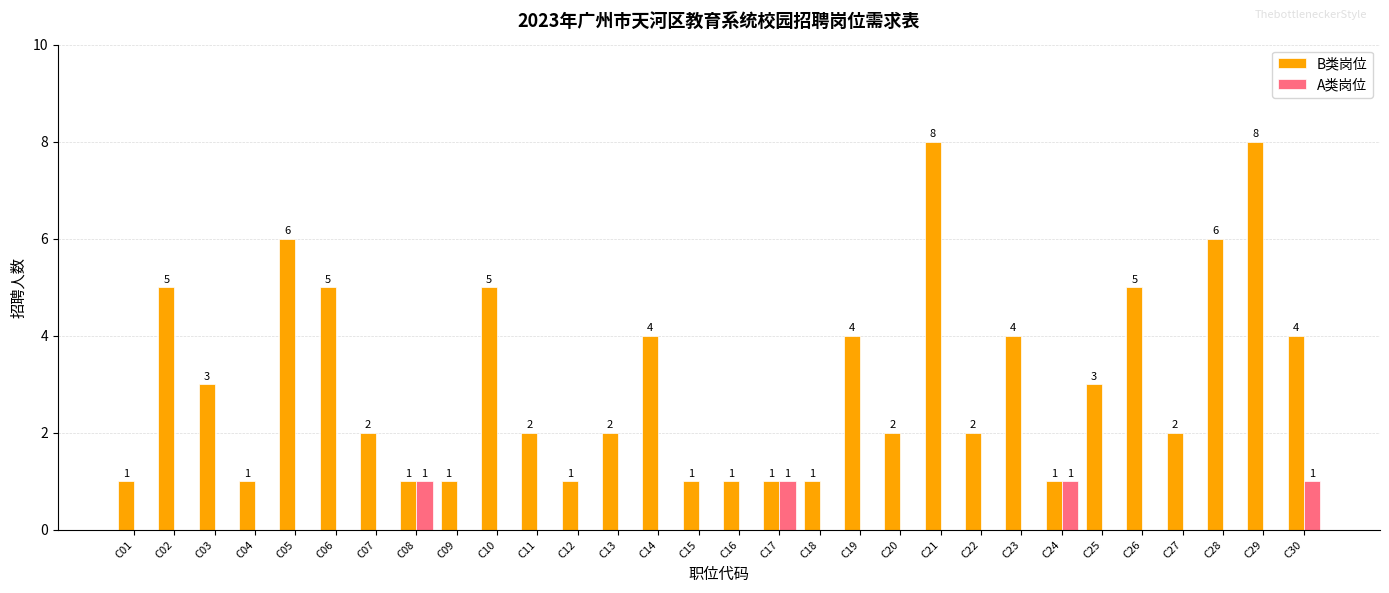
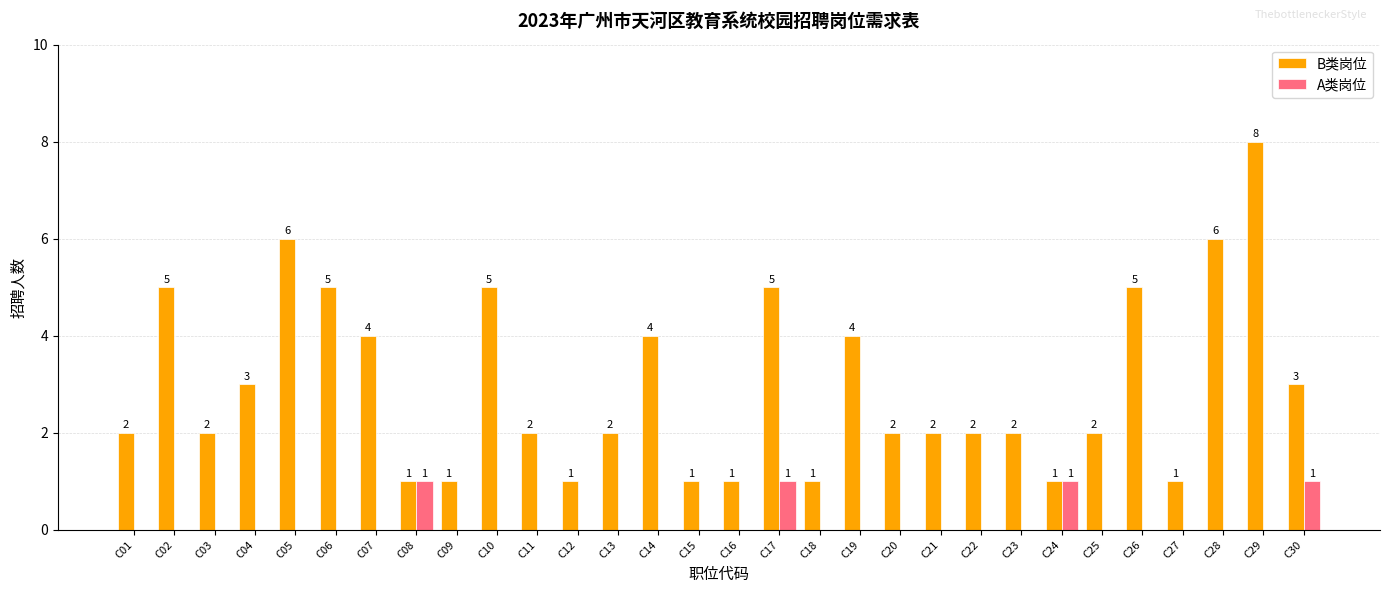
B类岗位, C01: 1 -> 2
B类岗位, C03: 3 -> 2
B类岗位, C04: 1 -> 3
B类岗位, C07: 2 -> 4
B类岗位, C17: 1 -> 5
B类岗位, C21: 8 -> 2
B类岗位, C23: 4 -> 2
B类岗位, C25: 3 -> 2
B类岗位, C27: 2 -> 1
B类岗位, C30: 4 -> 3
